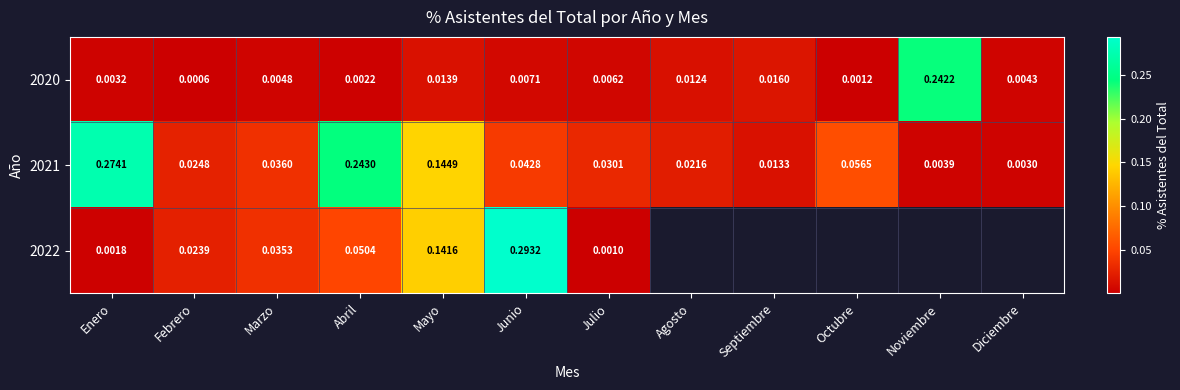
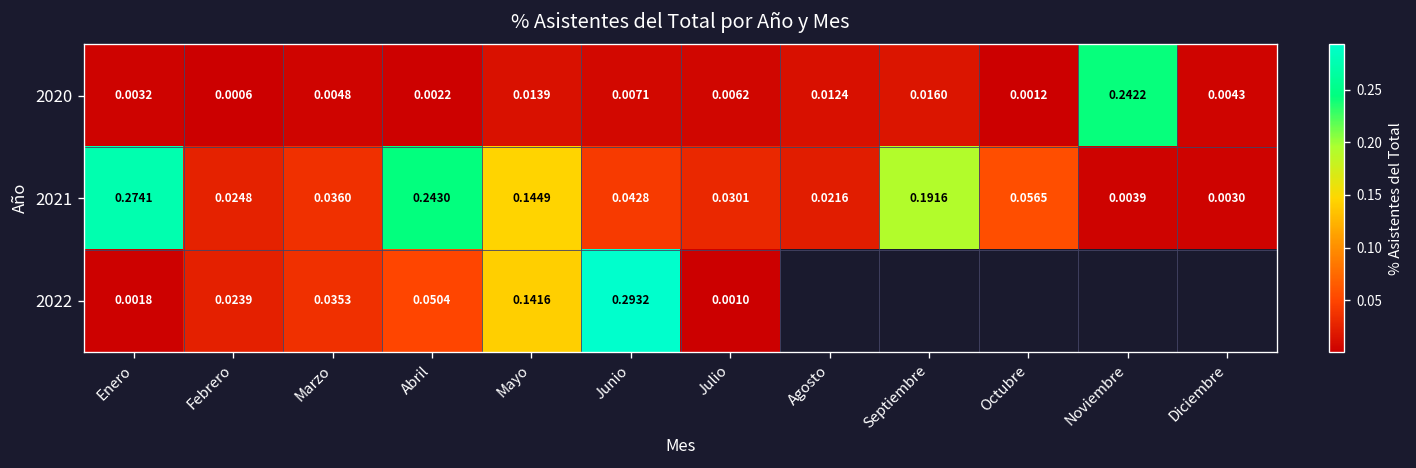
2021, Septiembre: 0.0133 -> 0.1916
